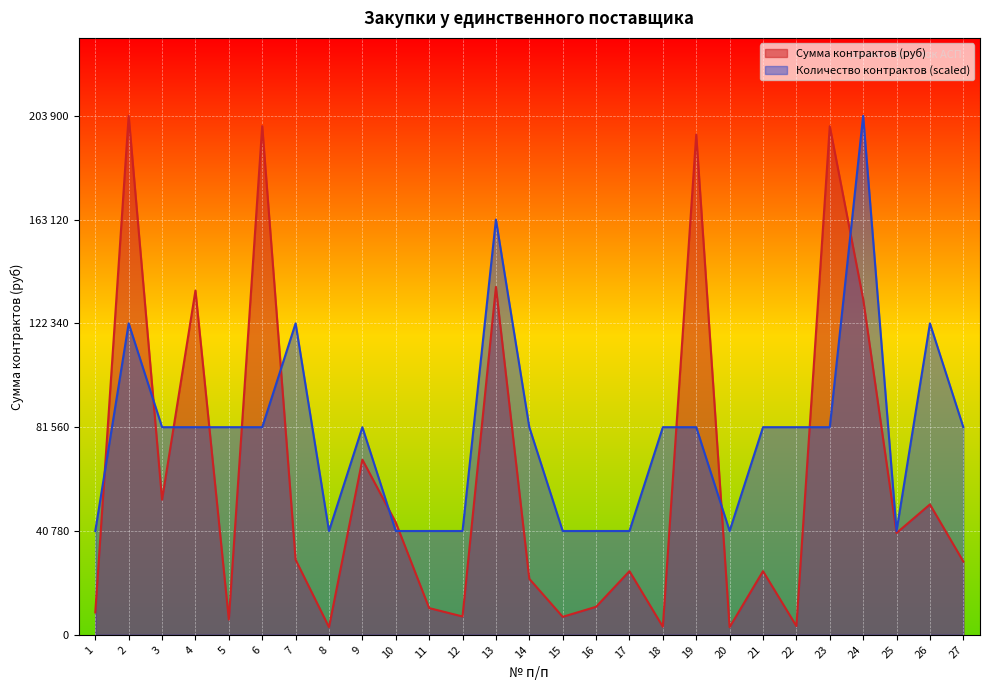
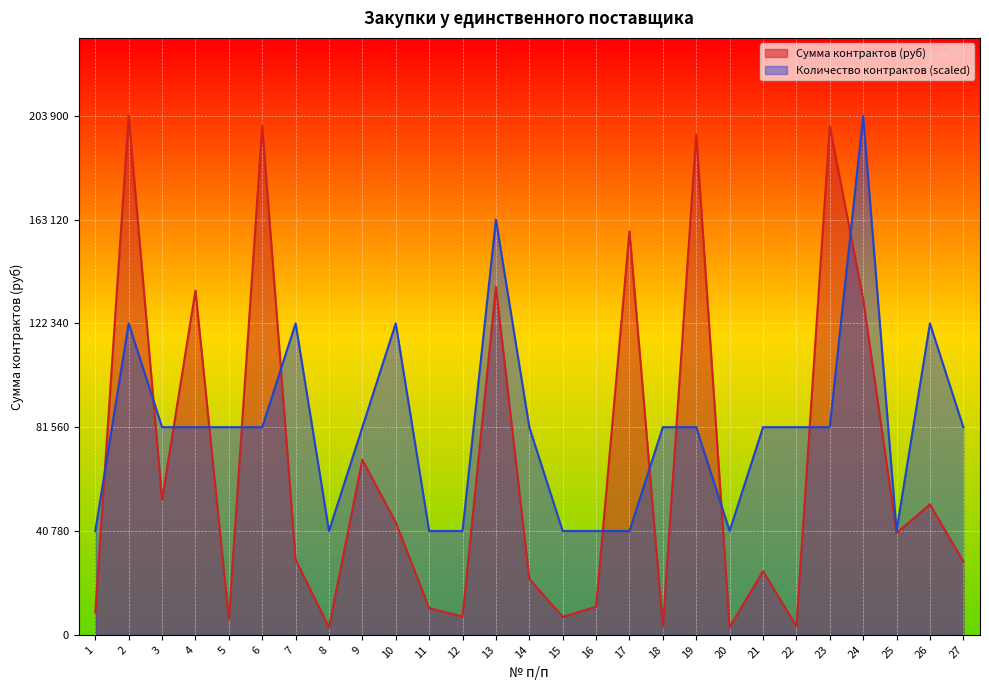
Количество контрактов (scaled), 10: 41000 -> 122000
Сумма контрактов (руб), 17: 25000 -> 159000
